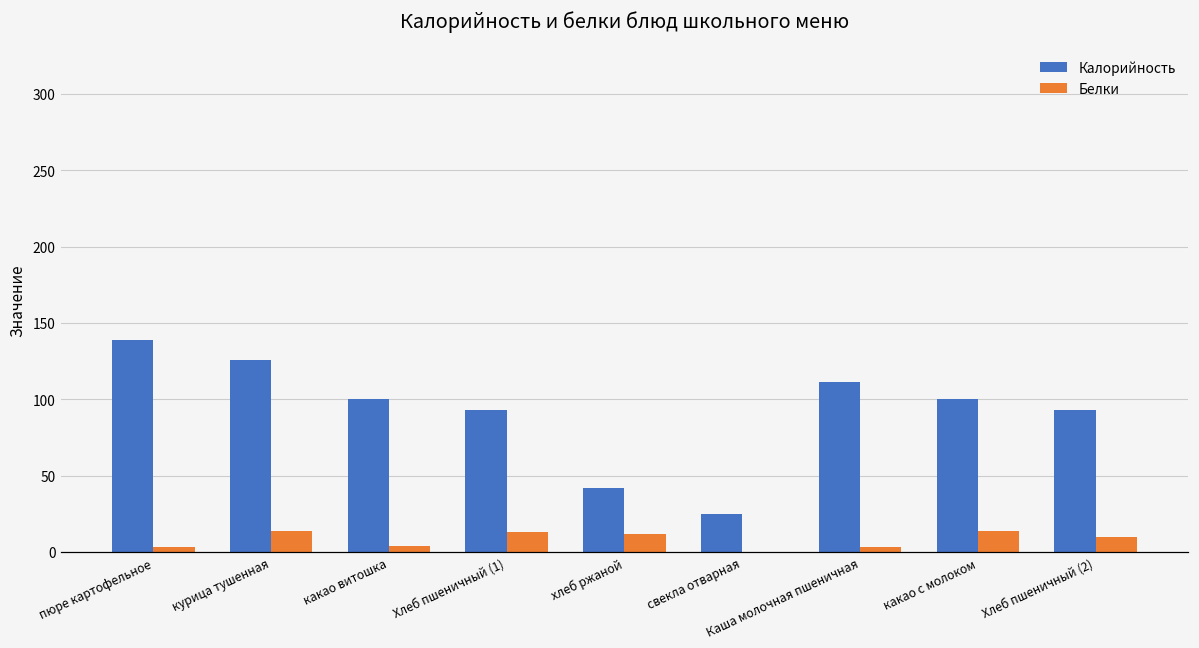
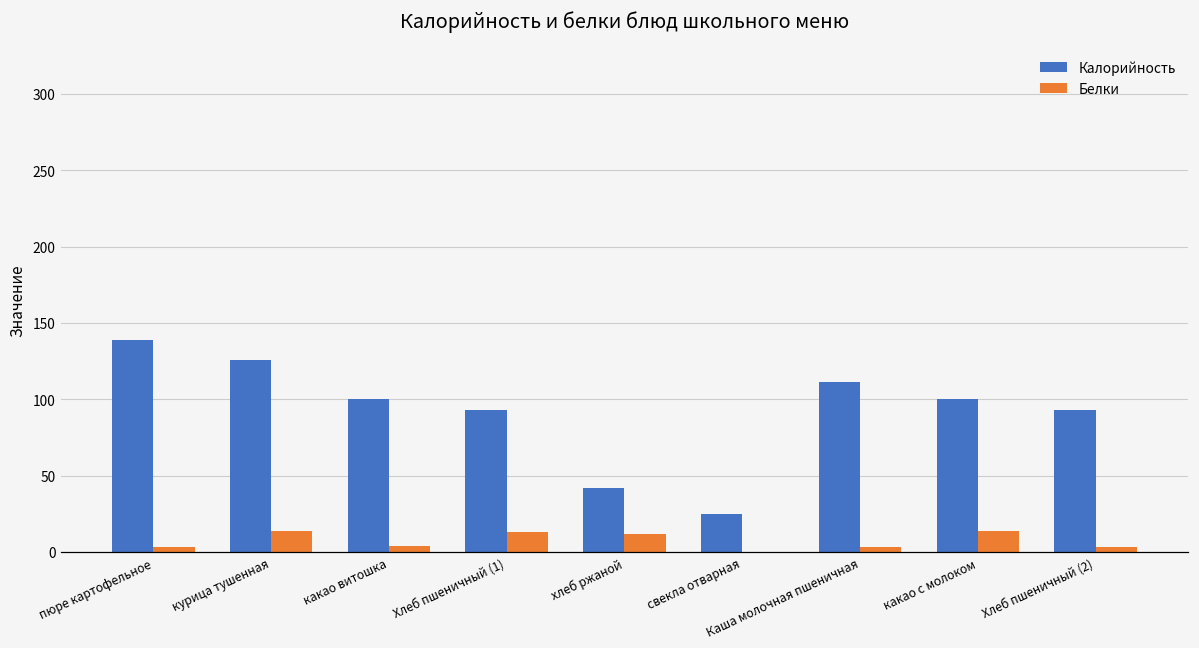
Белки, Хлеб пшеничный (2): 10 -> 3
